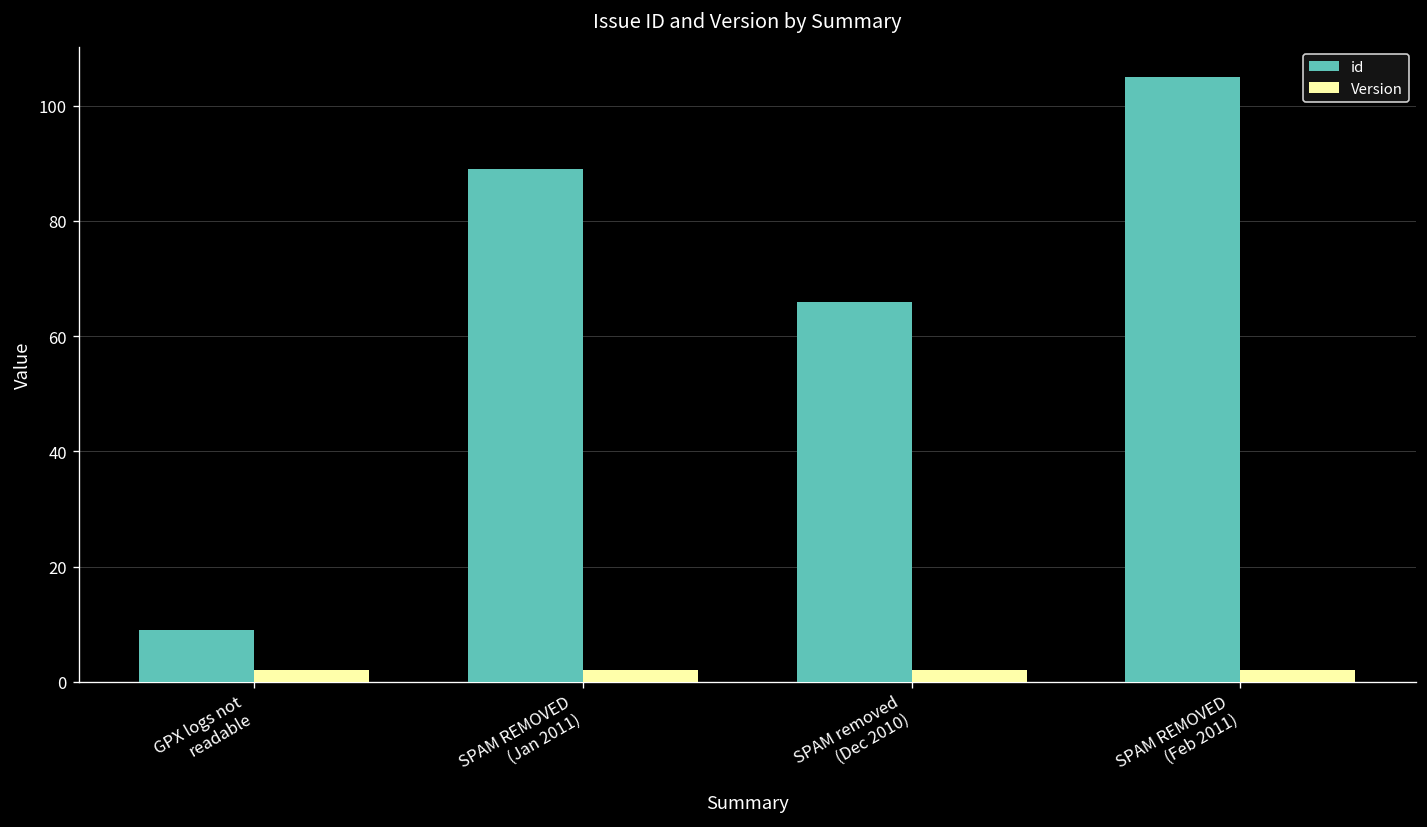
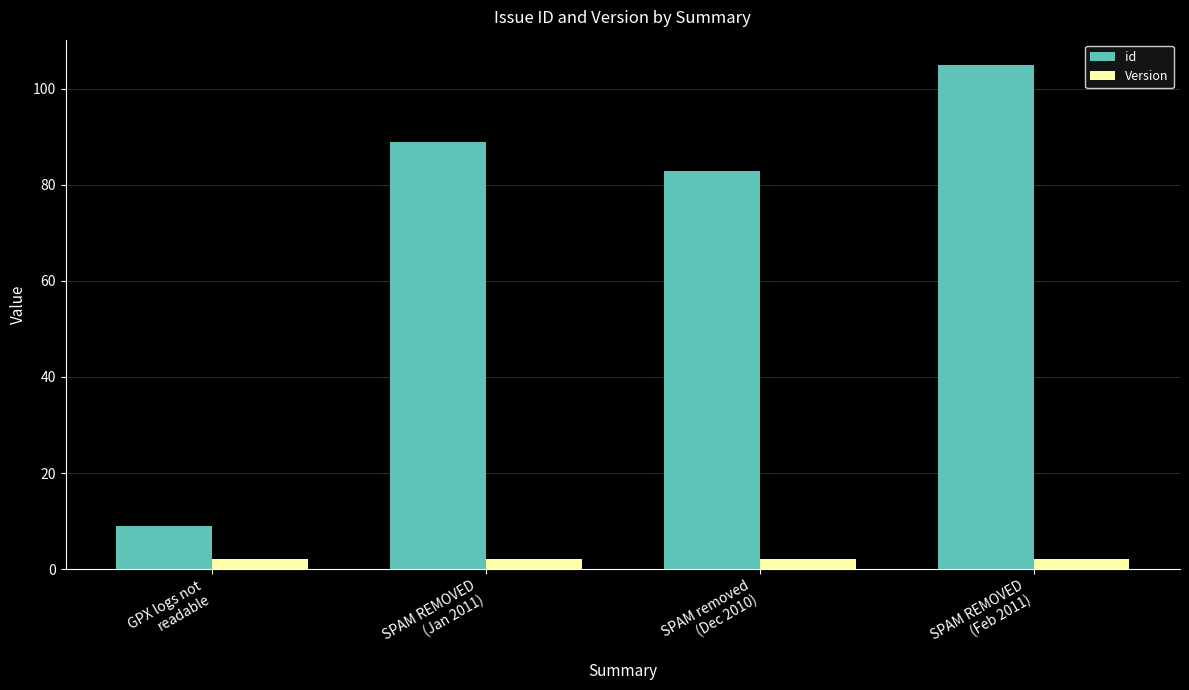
id, SPAM removed (Dec 2010): 66 -> 83
